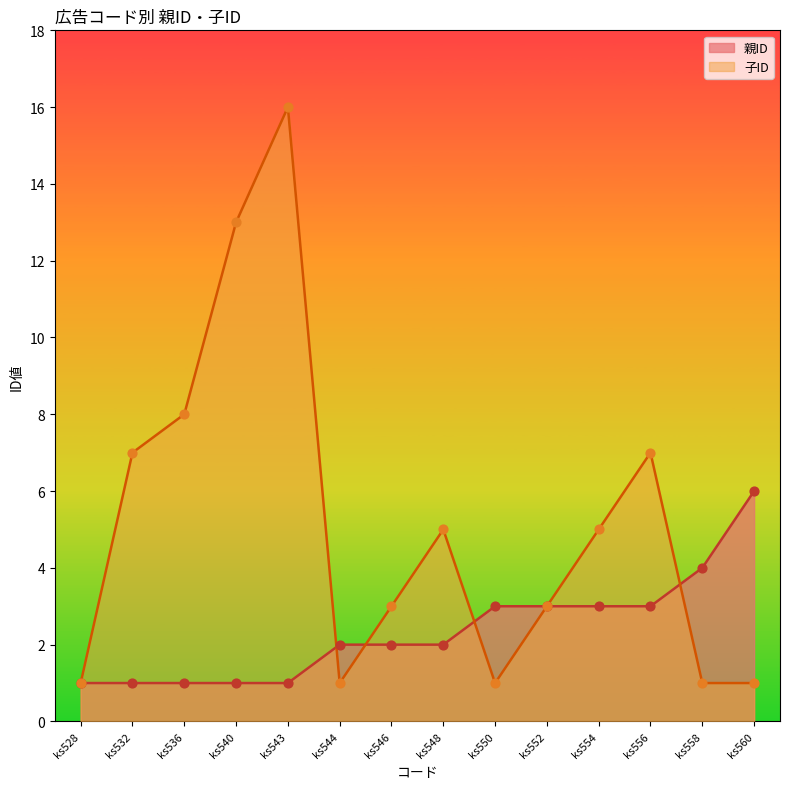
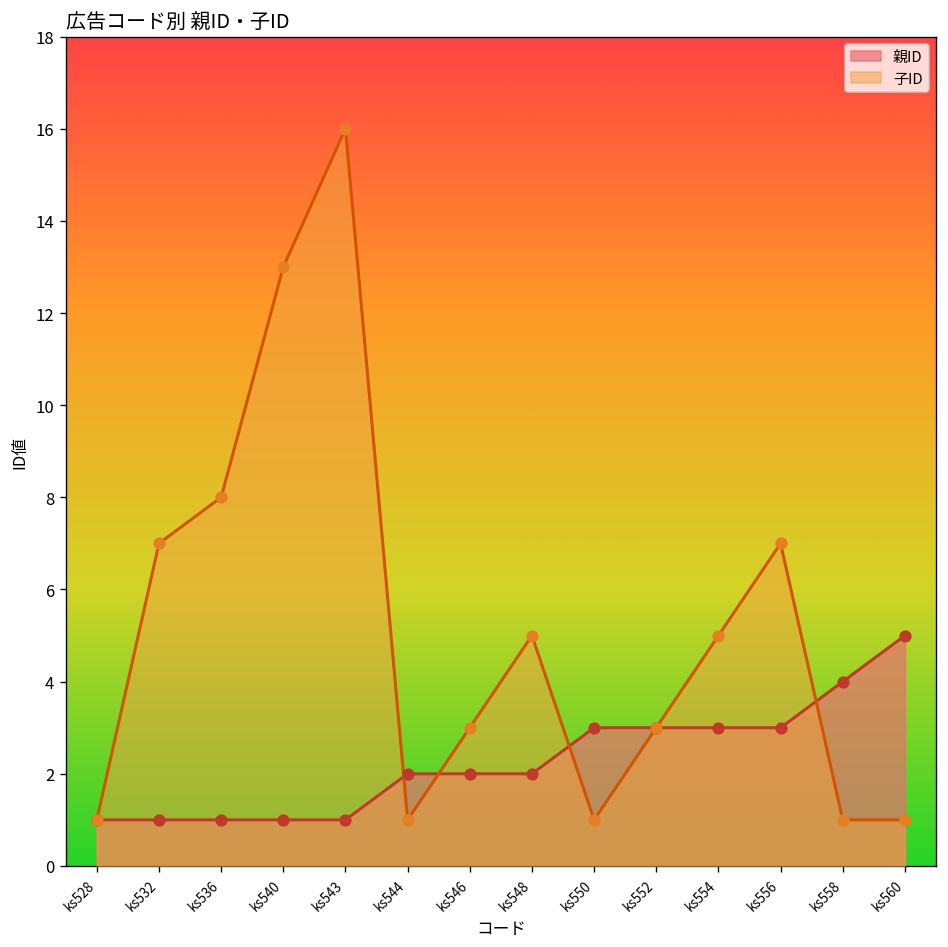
親ID, ks560: 6 -> 5
